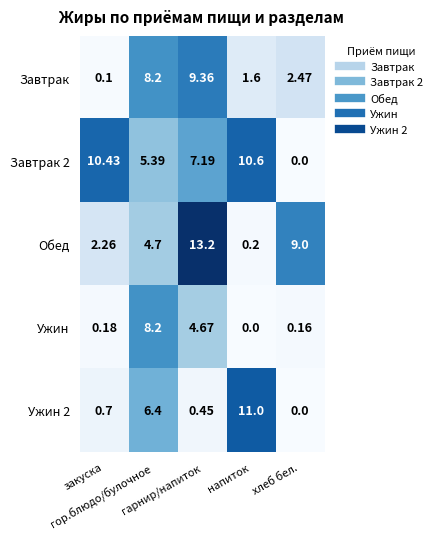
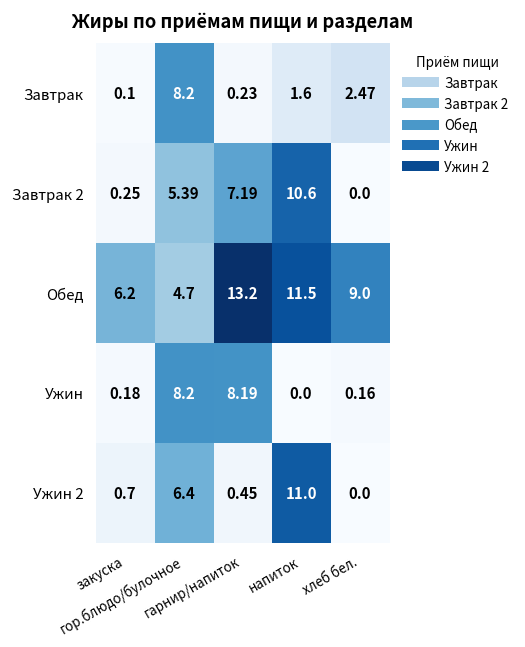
Завтрак, гарнир/напиток: 9.36 -> 0.23
Завтрак 2, закуска: 10.43 -> 0.25
Обед, закуска: 2.26 -> 6.2
Обед, напиток: 0.2 -> 11.5
Ужин, гарнир/напиток: 4.67 -> 8.19
